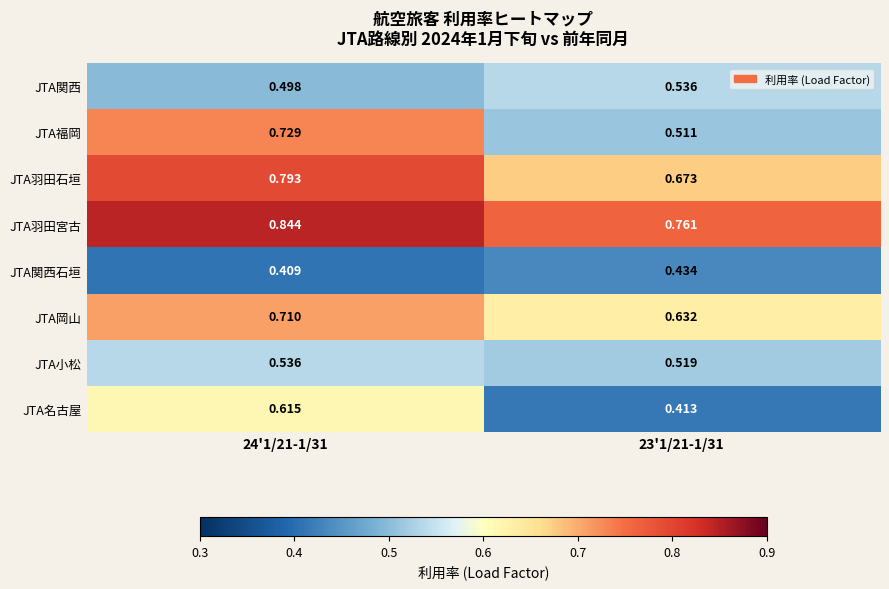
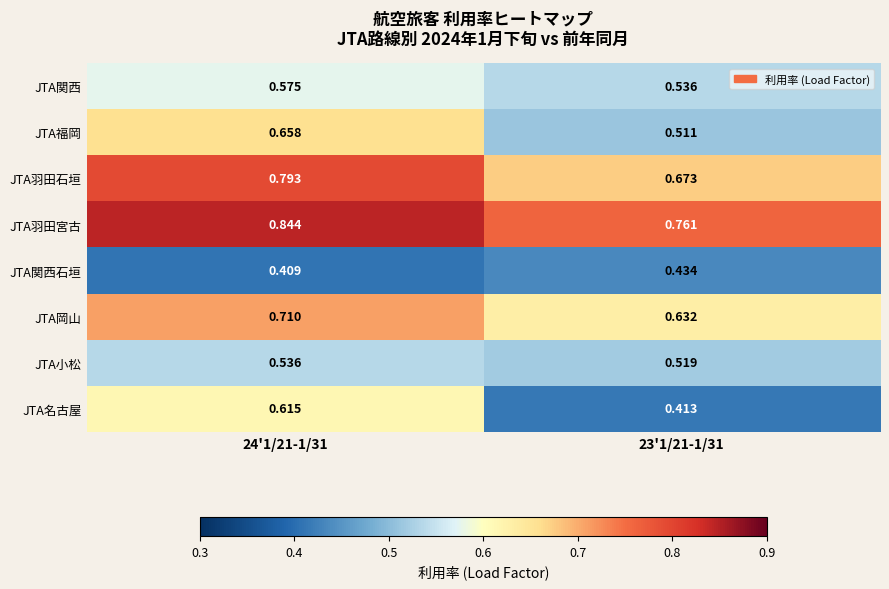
JTA関西, 24'1/21-1/31: 0.498 -> 0.575
JTA福岡, 24'1/21-1/31: 0.729 -> 0.658
